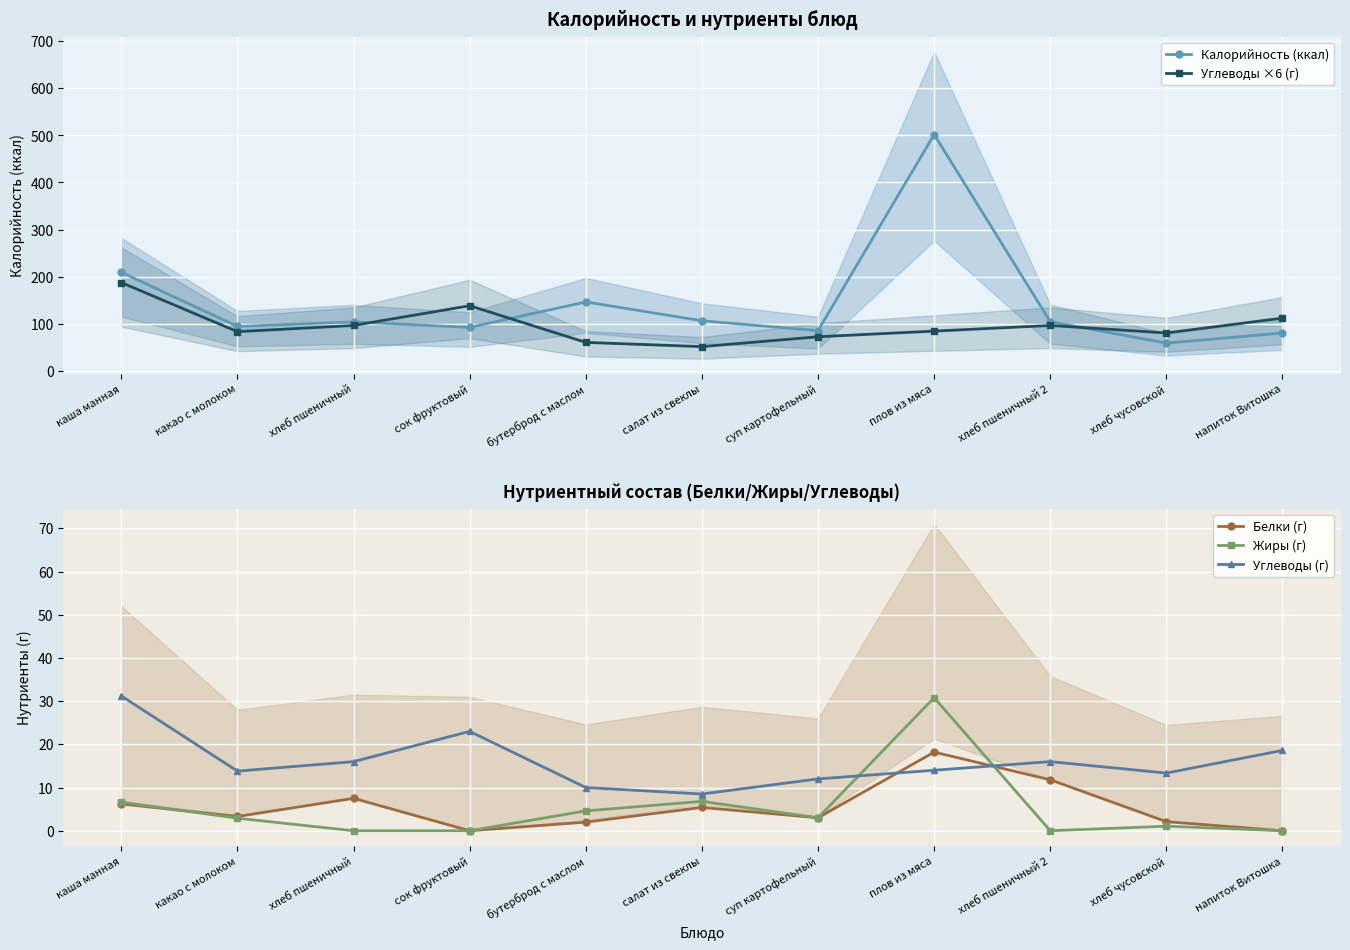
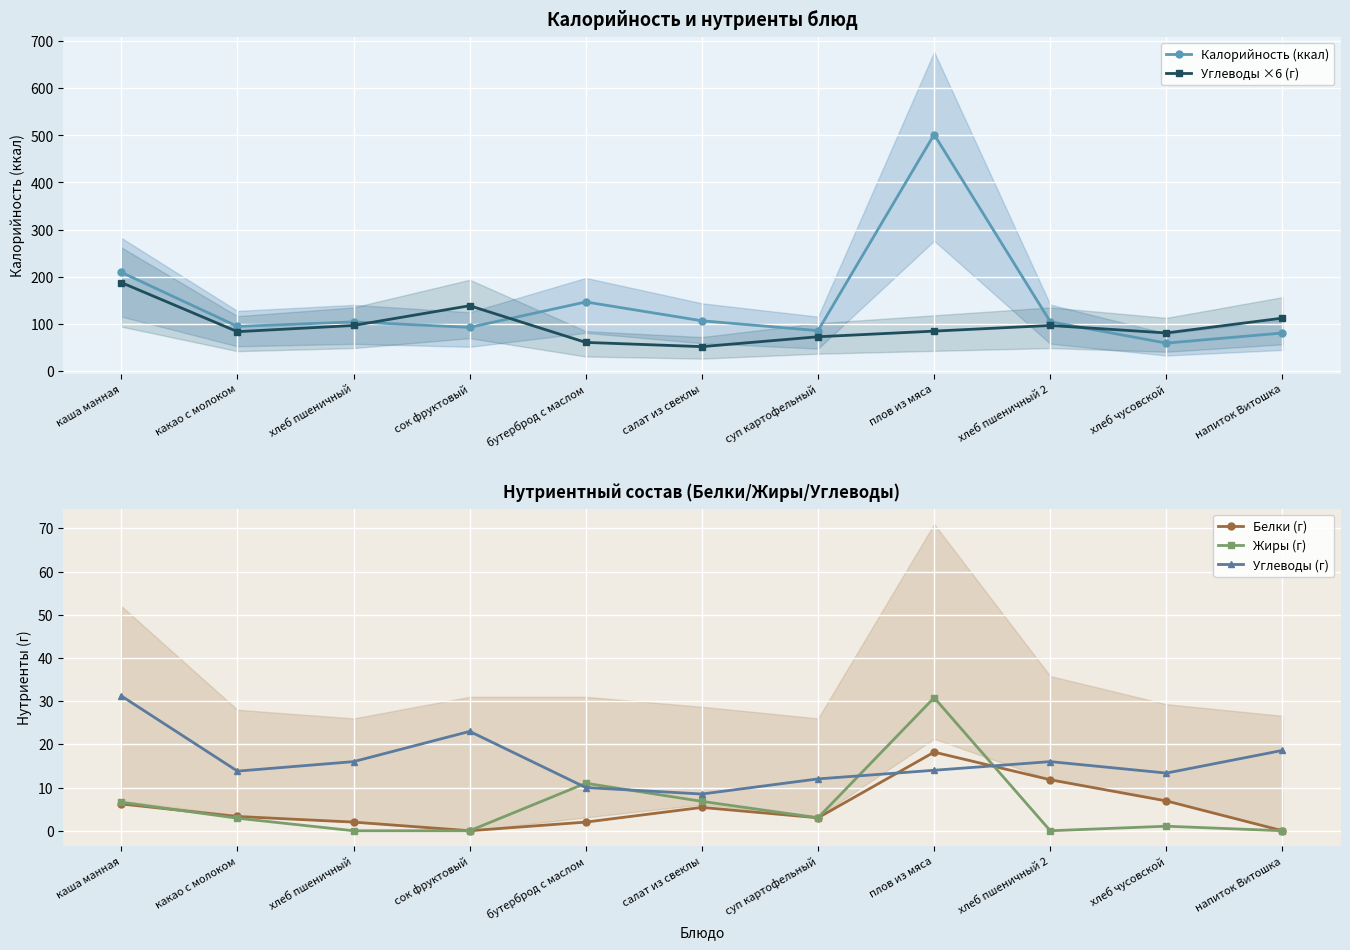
Нутриентный состав (Белки/Жиры/Углеводы), Белки (г), хлеб пшеничный: 8 -> 2
Нутриентный состав (Белки/Жиры/Углеводы), Жиры (г), бутерброд с маслом: 5 -> 11
Нутриентный состав (Белки/Жиры/Углеводы), Белки (г), хлеб чусовской: 2 -> 7
